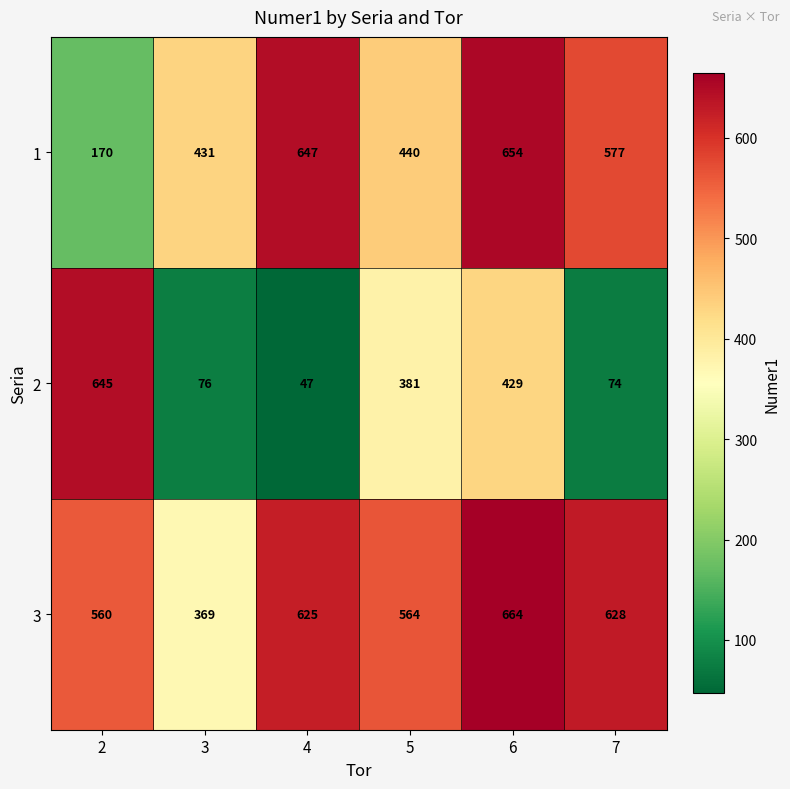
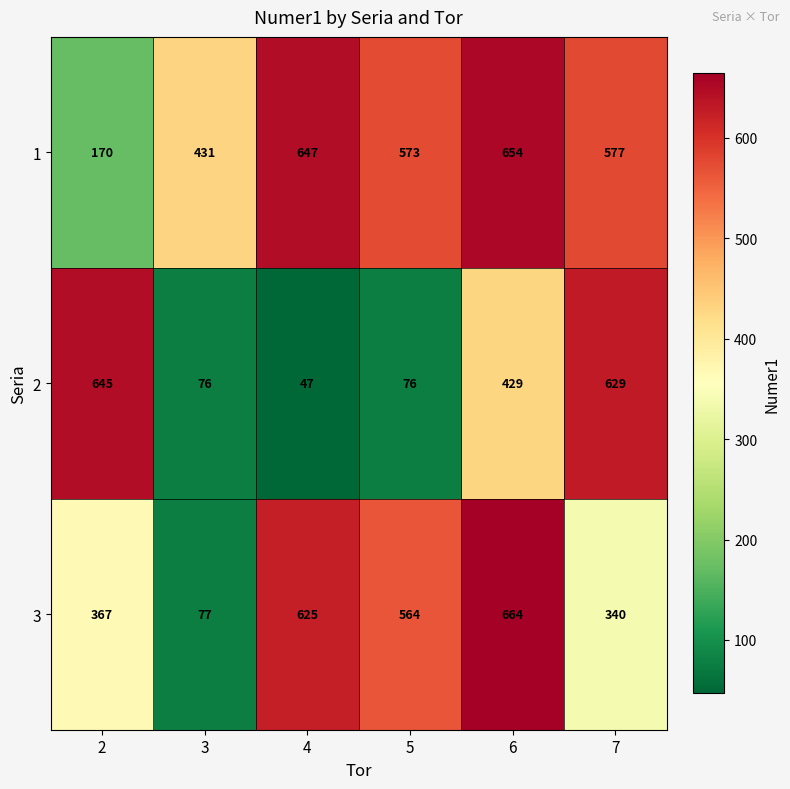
1, 5: 440 -> 573
2, 5: 381 -> 76
2, 7: 74 -> 629
3, 2: 560 -> 367
3, 3: 369 -> 77
3, 7: 628 -> 340
